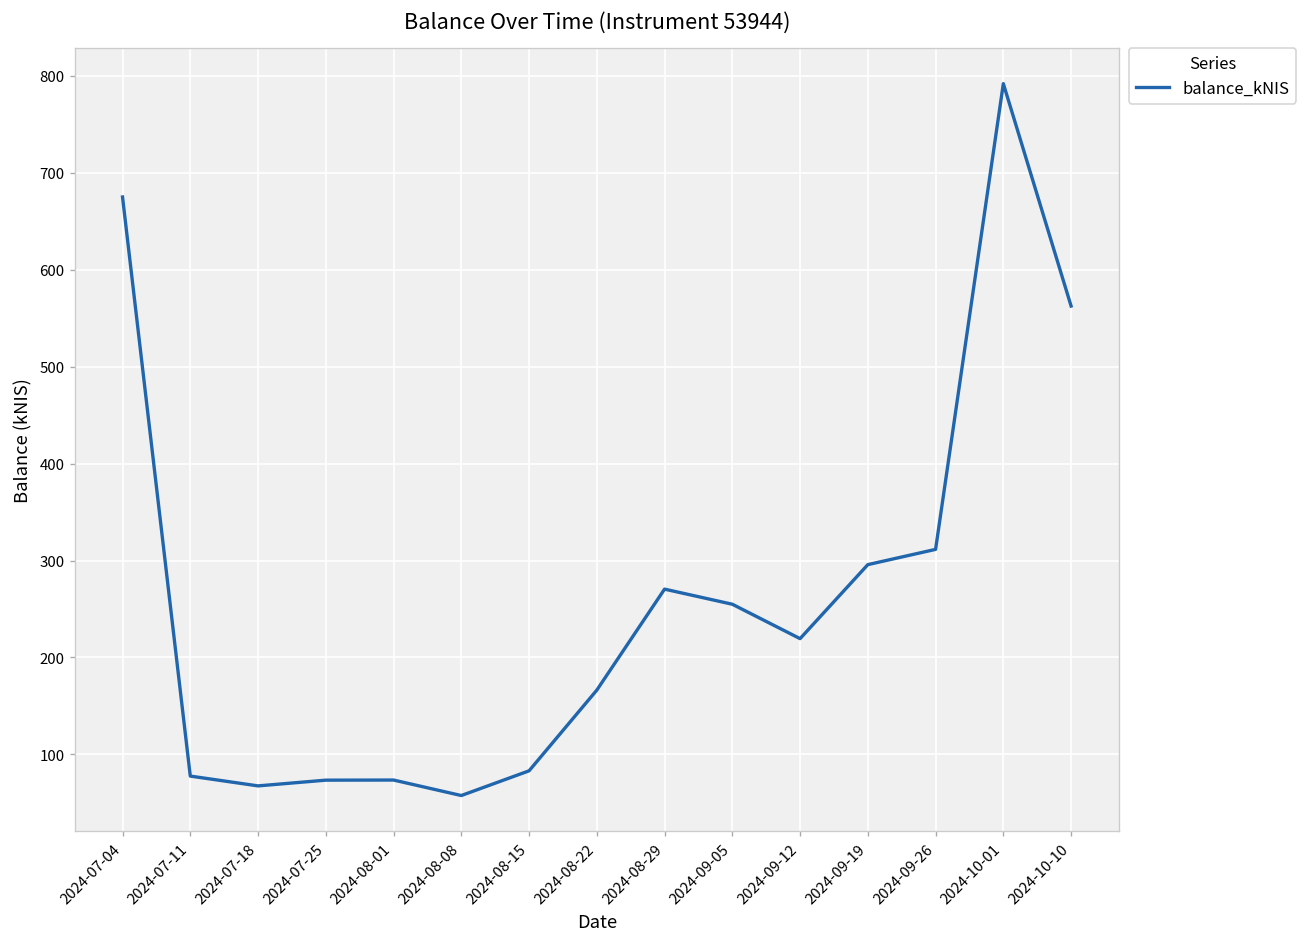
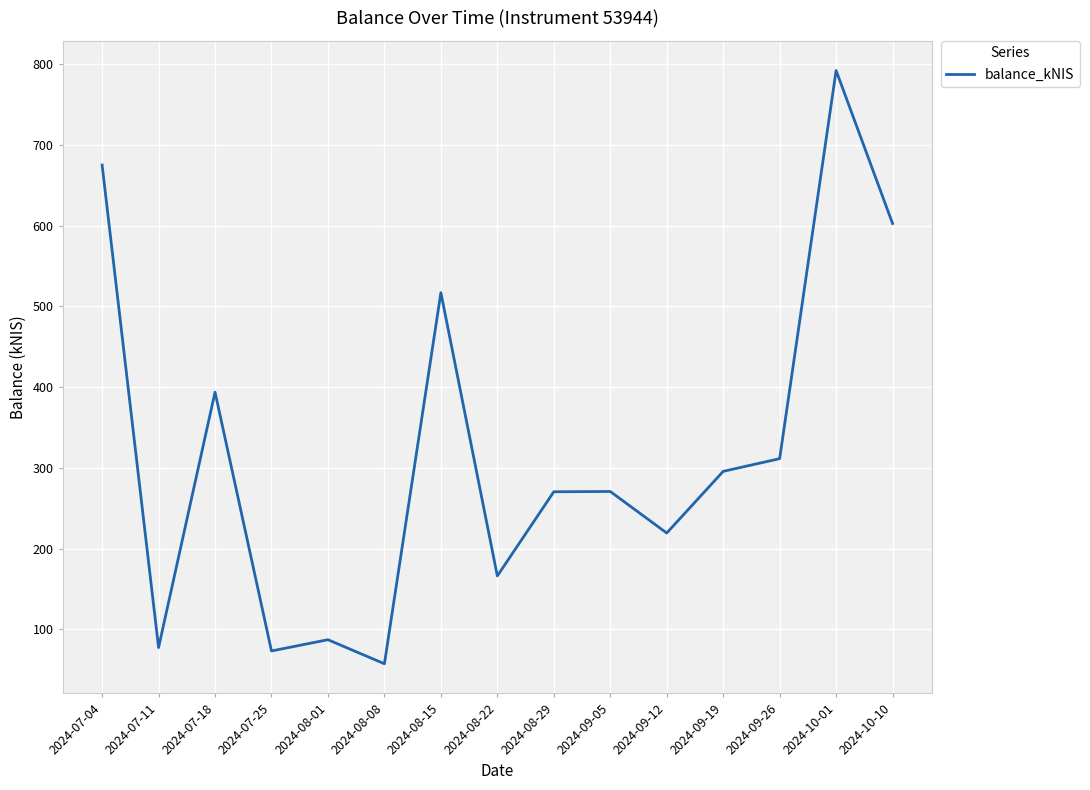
2024-07-18: 70 -> 390
2024-08-01: 70 -> 90
2024-08-15: 80 -> 520
2024-09-05: 250 -> 270
2024-10-10: 560 -> 600
